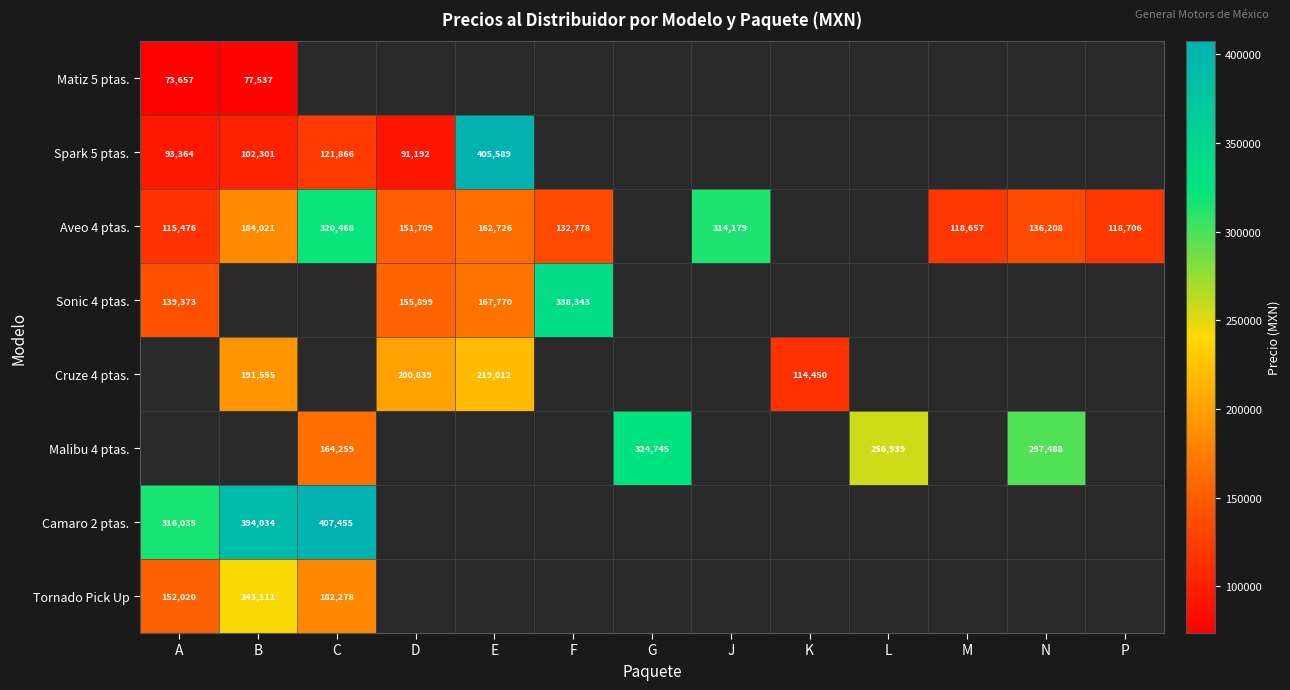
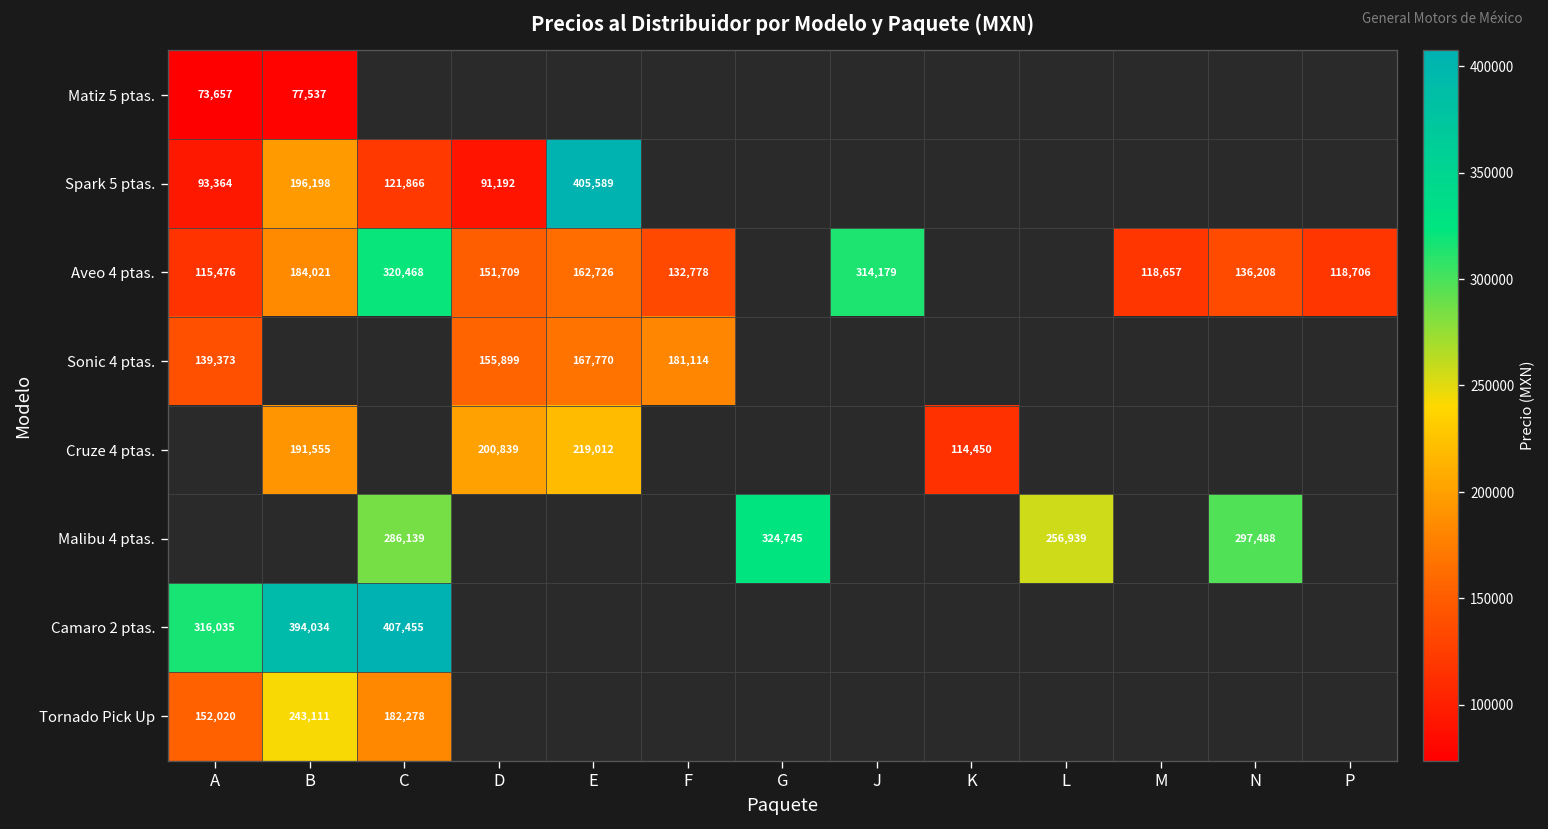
Spark 5 ptas., B: 102,301 -> 196,198
Sonic 4 ptas., F: 338,343 -> 181,114
Malibu 4 ptas., C: 164,259 -> 286,139
